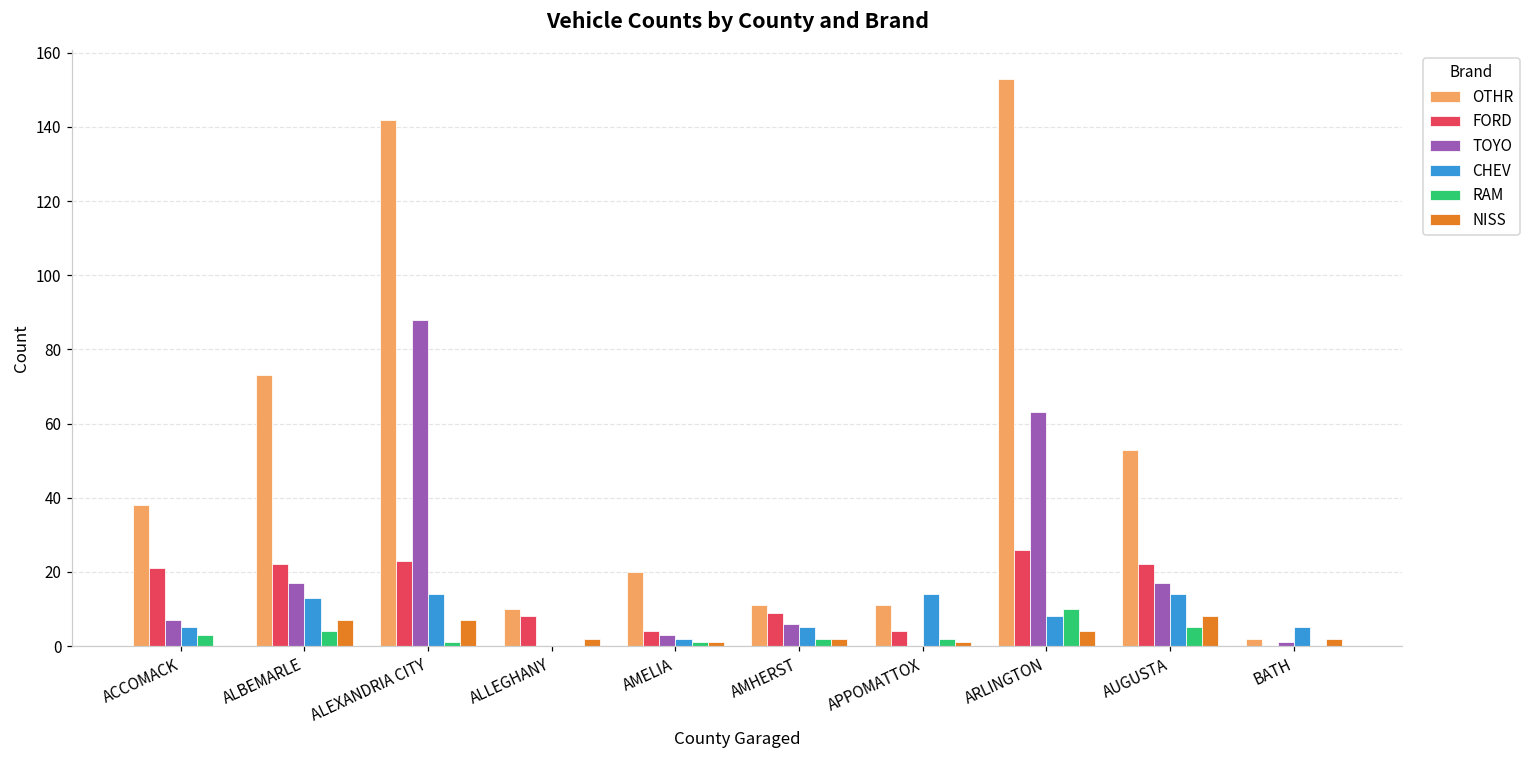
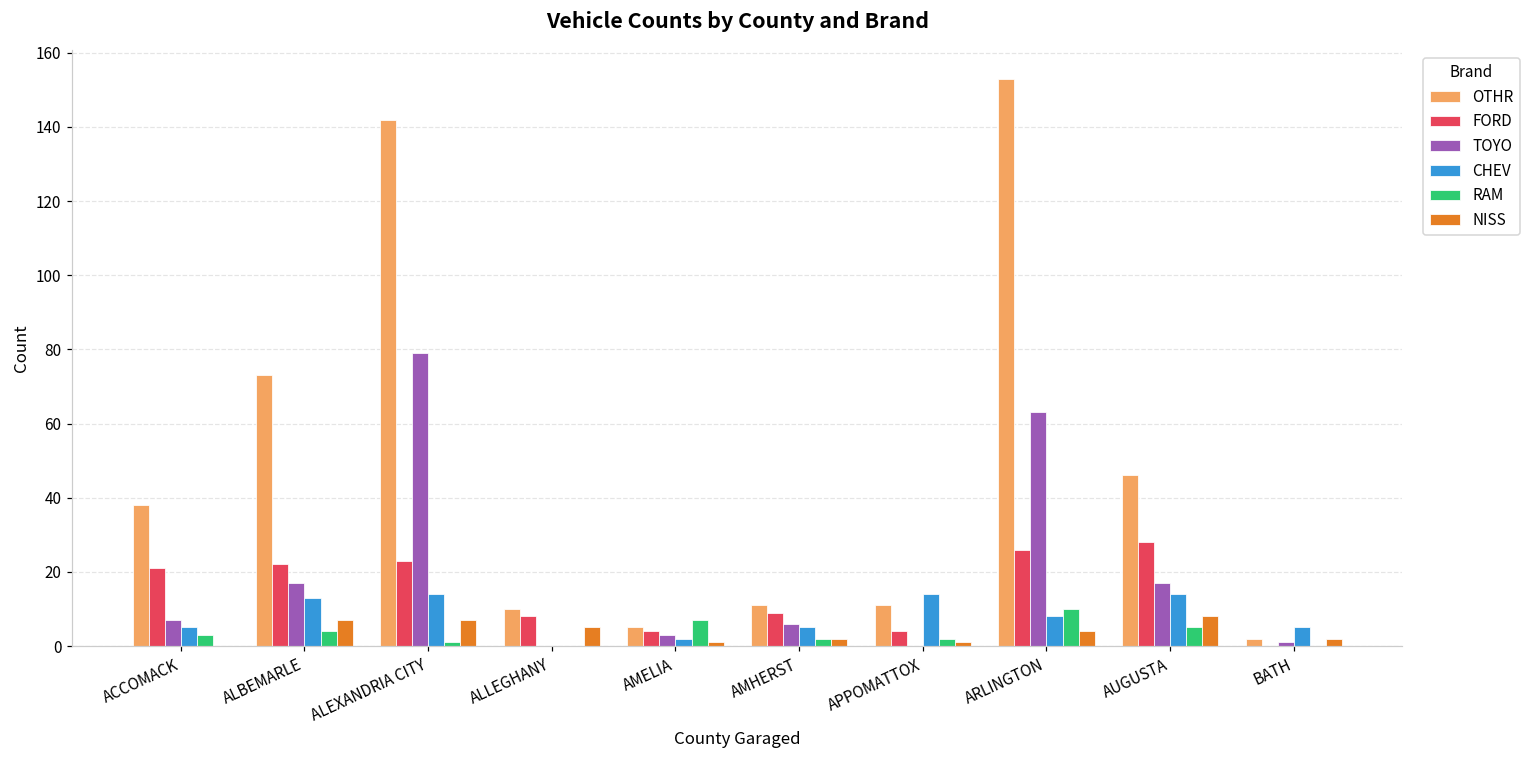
TOYO, ALEXANDRIA CITY: 88 -> 79
NISS, ALLEGHANY: 2 -> 5
OTHR, AMELIA: 20 -> 5
RAM, AMELIA: 1 -> 7
OTHR, AUGUSTA: 53 -> 46
FORD, AUGUSTA: 22 -> 28
